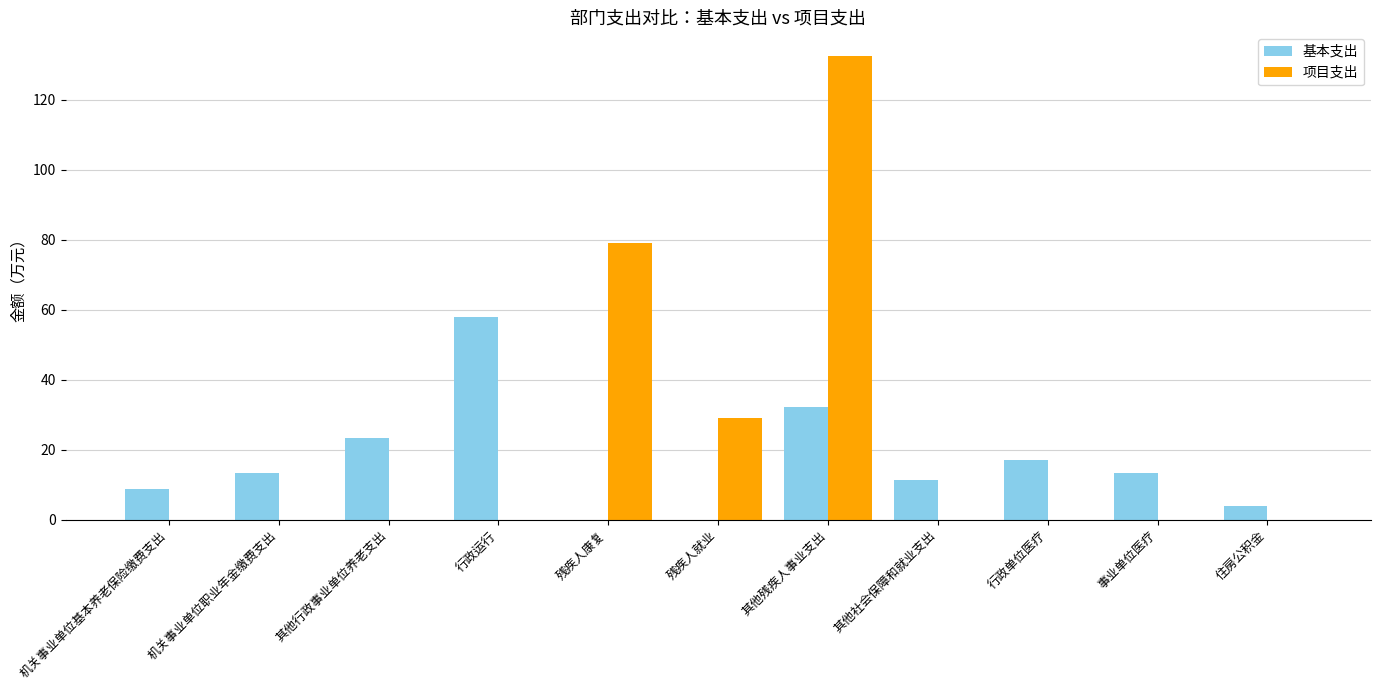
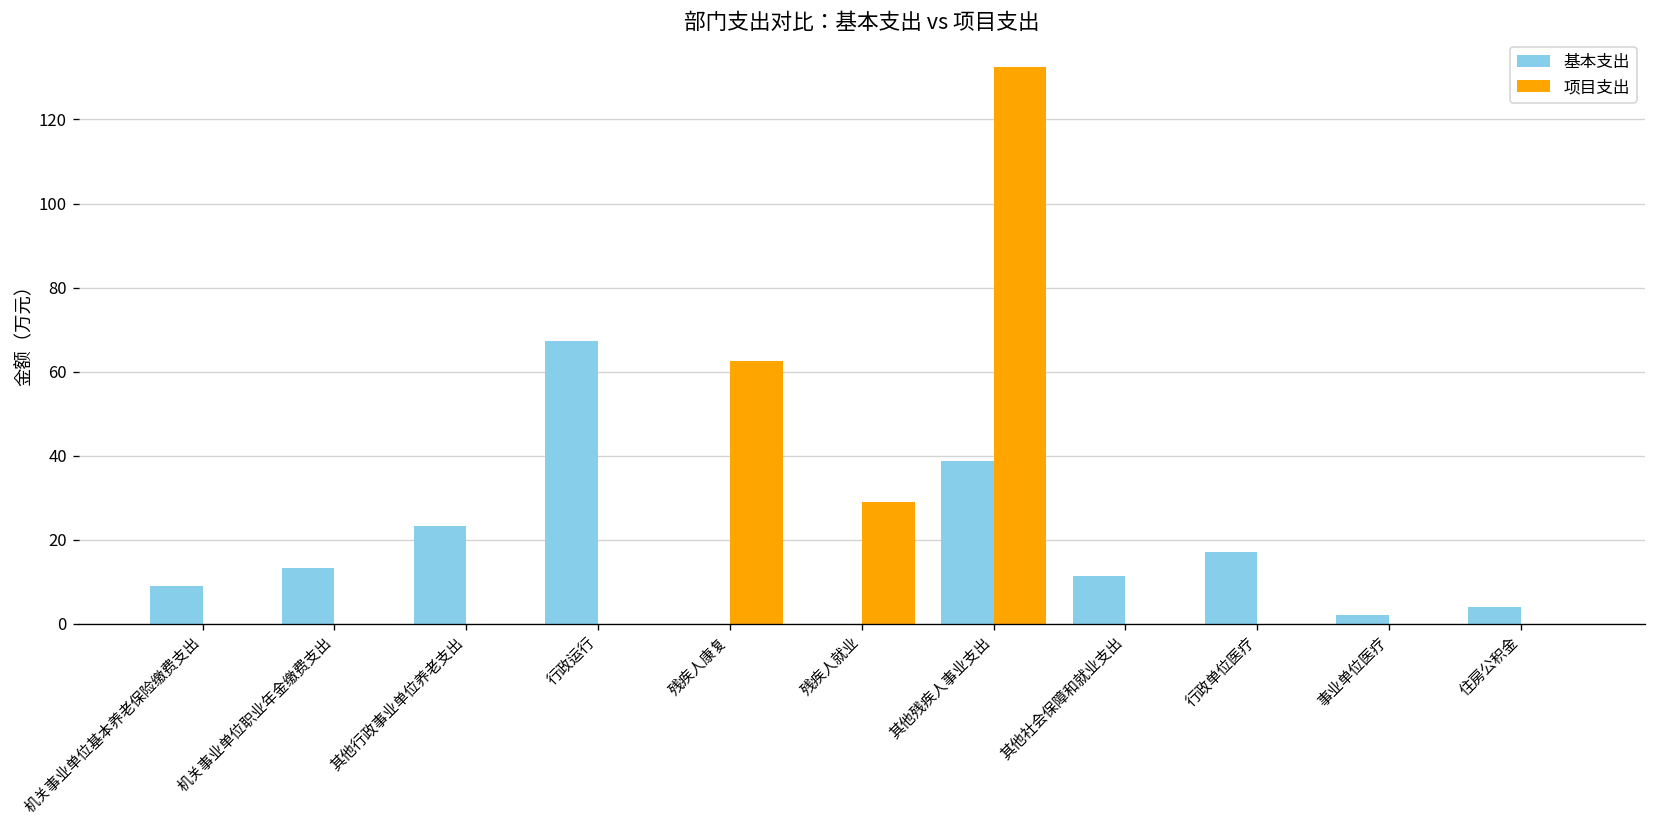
基本支出, 行政运行: 58 -> 67
项目支出, 残疾人康复: 79 -> 63
基本支出, 其他残疾人事业支出: 32 -> 39
基本支出, 事业单位医疗: 13 -> 2
